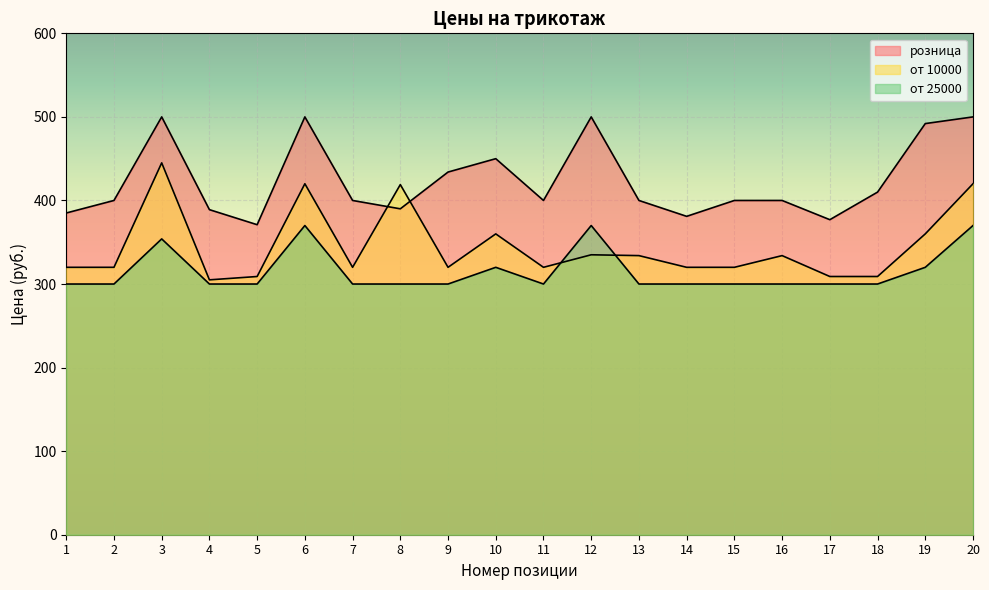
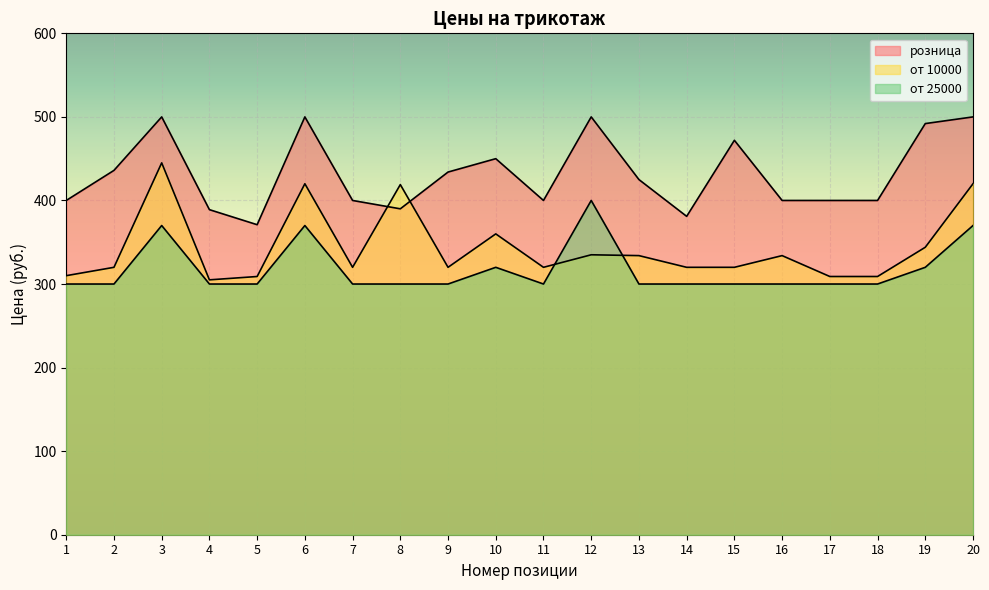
розница, 1: 390 -> 400
от 10000, 1: 320 -> 310
розница, 2: 400 -> 440
от 25000, 3: 350 -> 370
от 25000, 12: 370 -> 400
розница, 13: 400 -> 430
розница, 15: 400 -> 470
розница, 17: 380 -> 400
розница, 18: 410 -> 400
от 10000, 19: 360 -> 340
